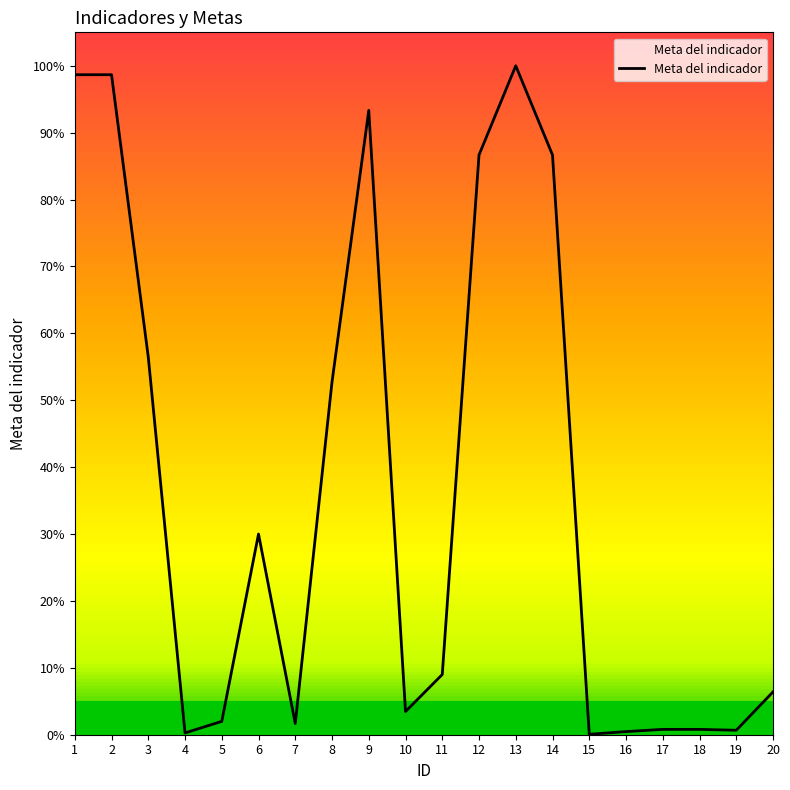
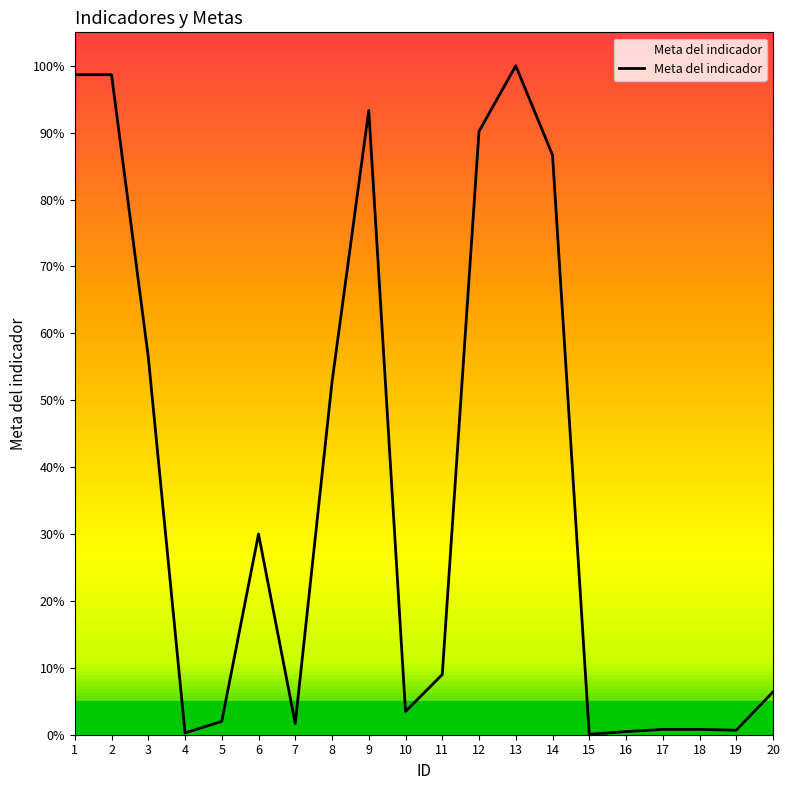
12: 87% -> 90%
